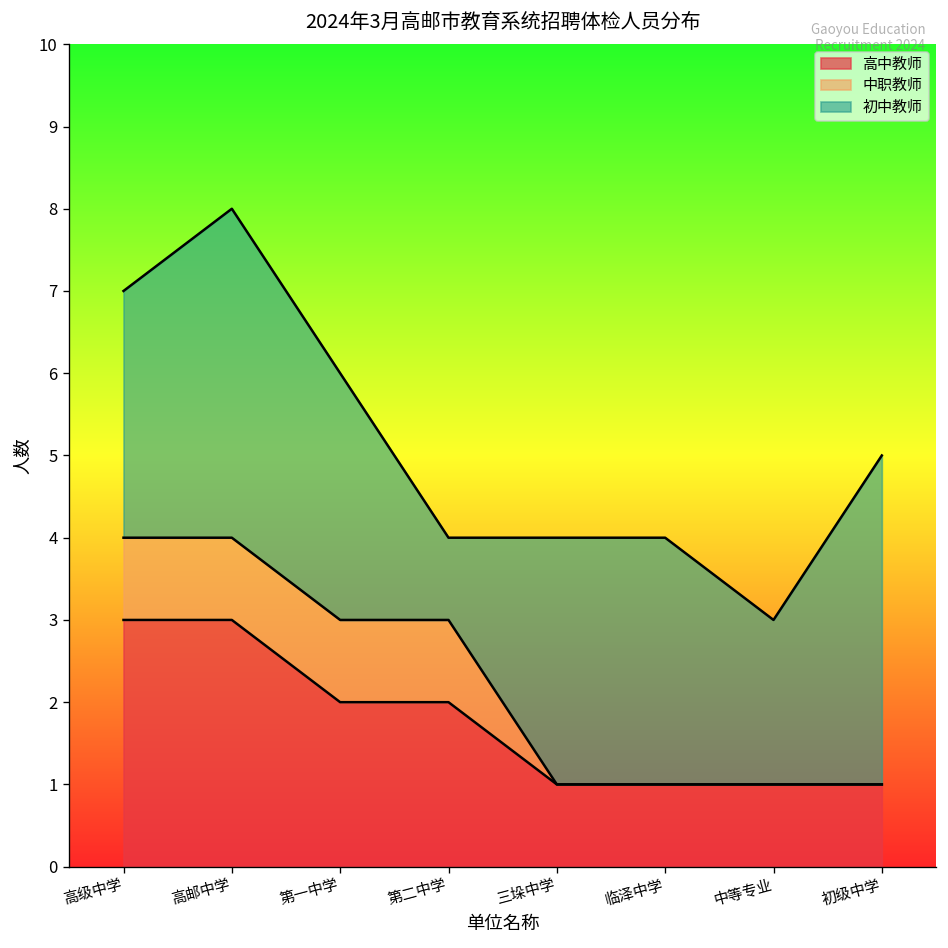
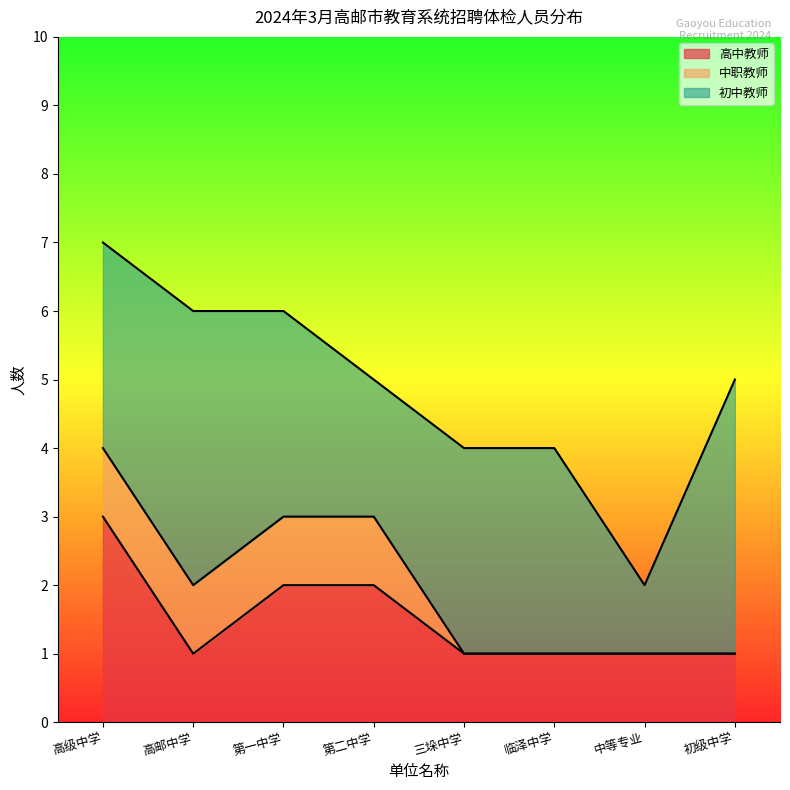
高中教师, 高邮中学: 3 -> 1
初中教师, 第二中学: 1 -> 2
初中教师, 中等专业: 2 -> 1
